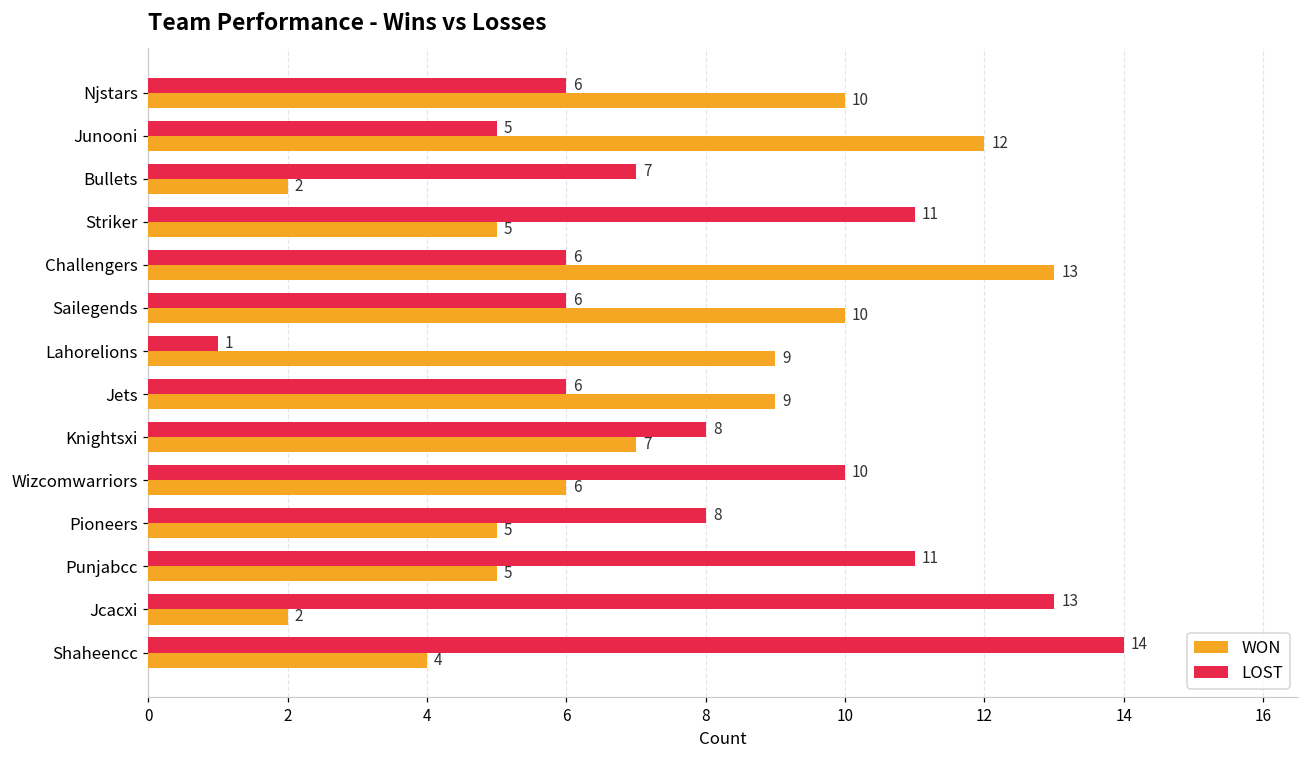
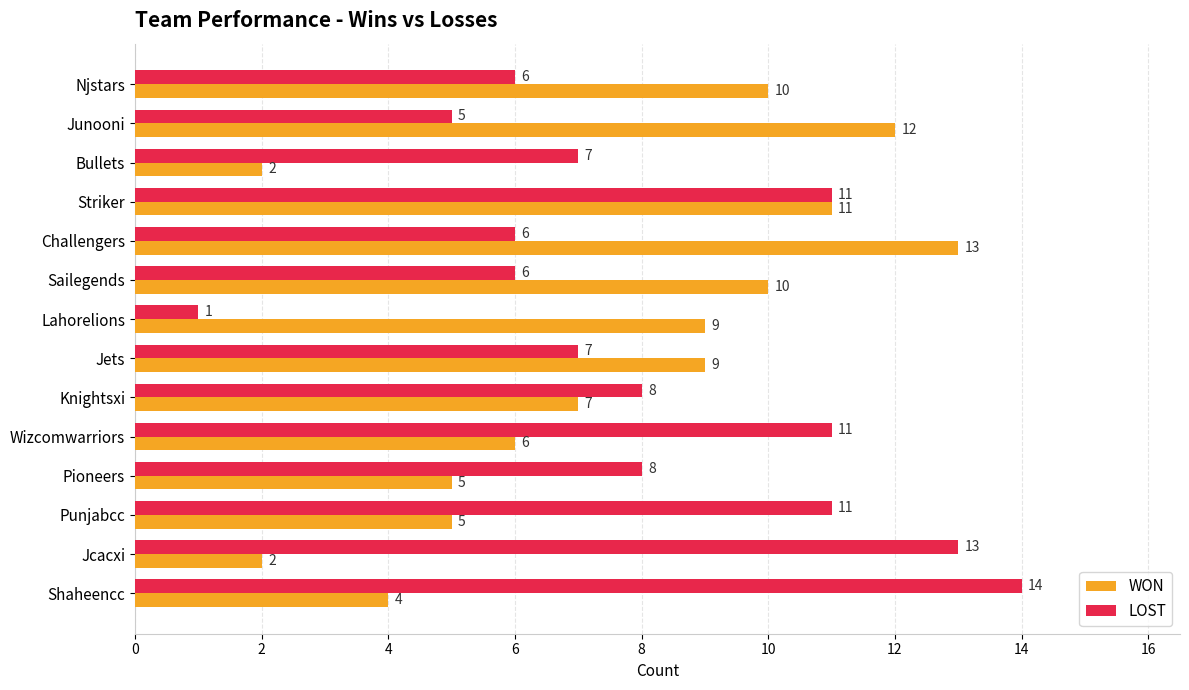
WON, Striker: 5 -> 11
LOST, Jets: 6 -> 7
LOST, Wizcomwarriors: 10 -> 11
